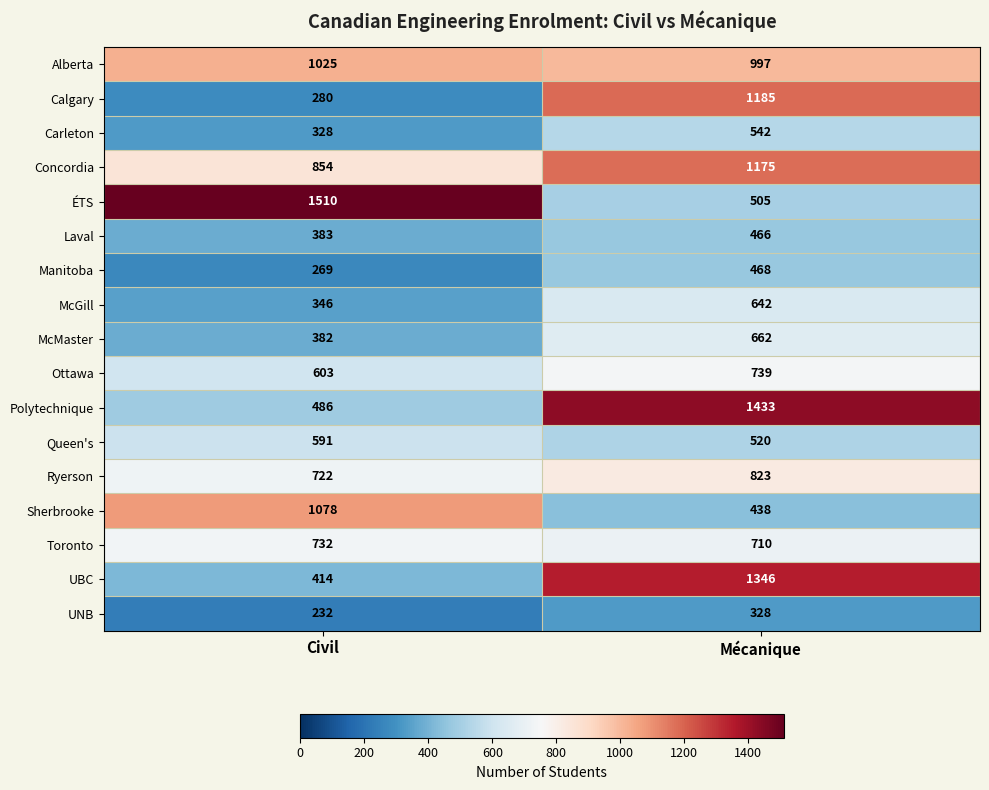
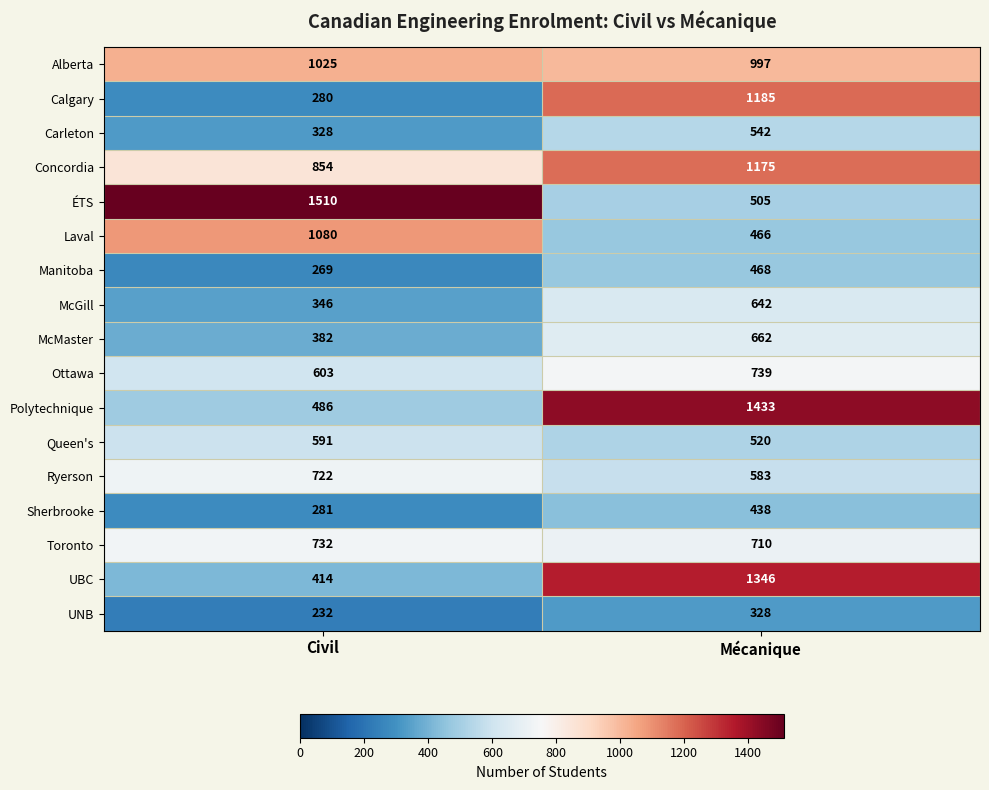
Laval, Civil: 383 -> 1080
Ryerson, Mécanique: 823 -> 583
Sherbrooke, Civil: 1078 -> 281
